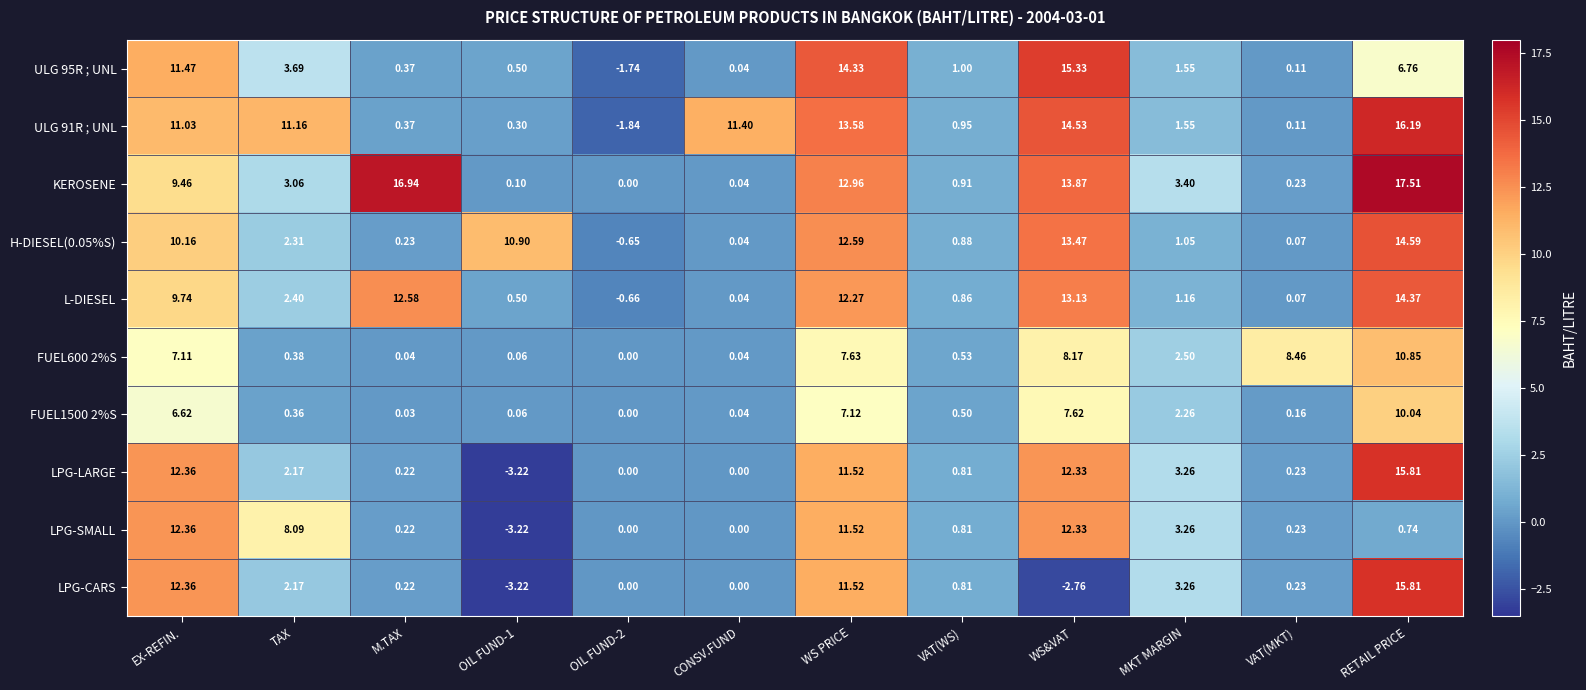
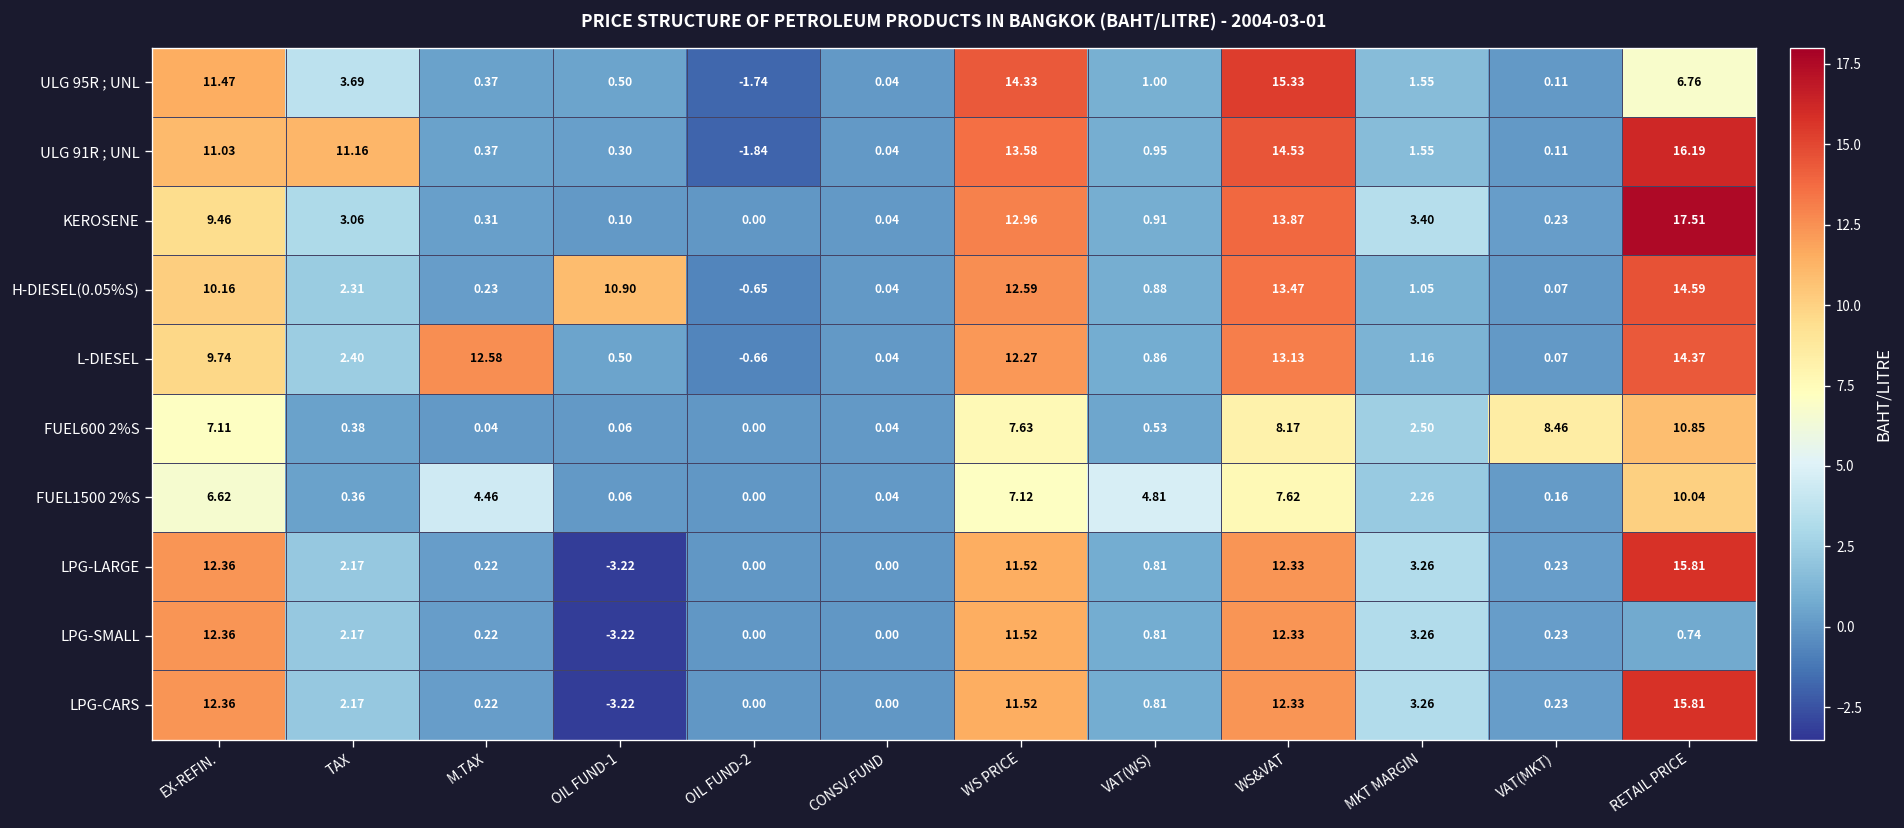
ULG 91R ; UNL, CONSV.FUND: 11.40 -> 0.04
KEROSENE, M.TAX: 16.94 -> 0.31
FUEL1500 2%S, M.TAX: 0.03 -> 4.46
FUEL1500 2%S, VAT(WS): 0.50 -> 4.81
LPG-SMALL, TAX: 8.09 -> 2.17
LPG-CARS, WS&VAT: -2.76 -> 12.33
